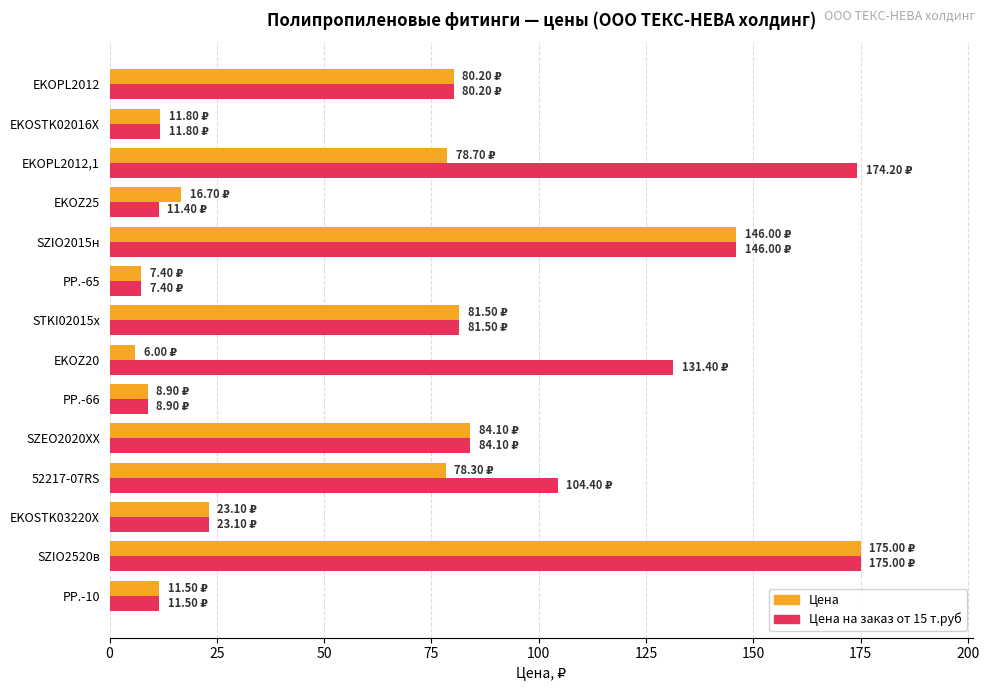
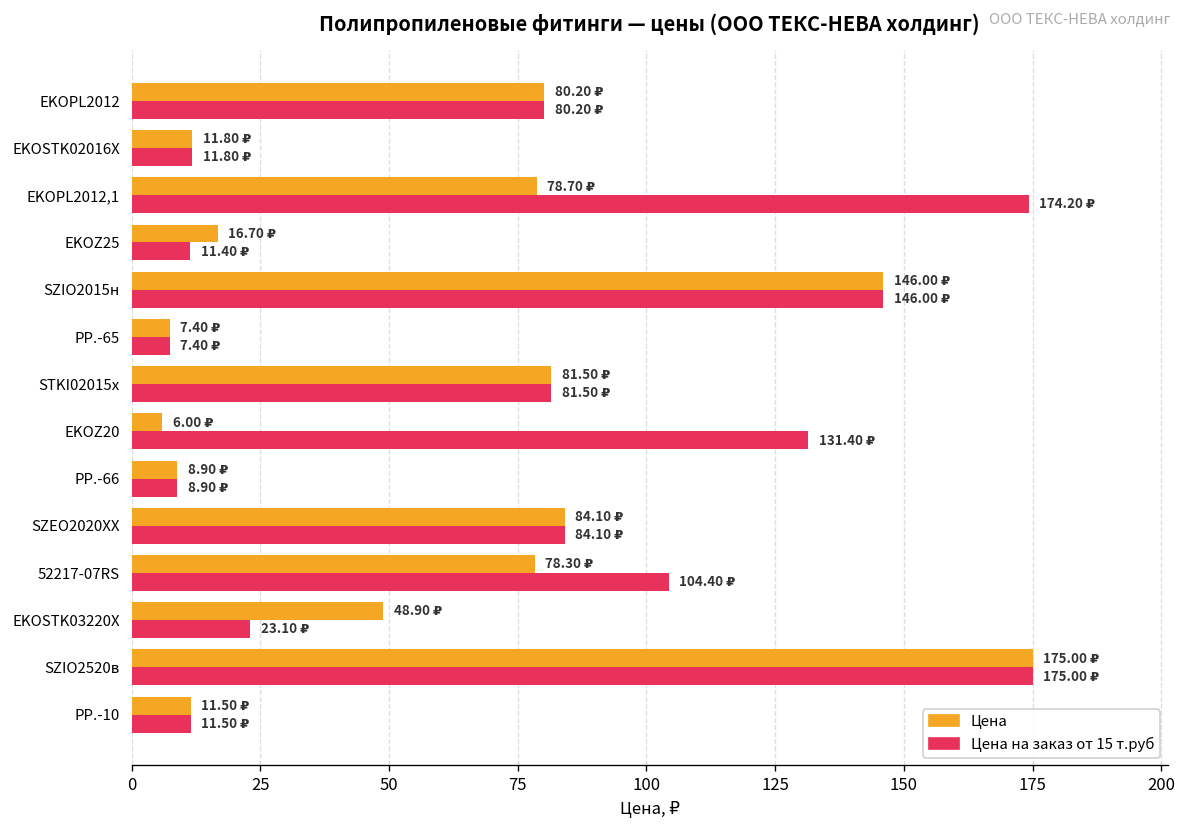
Цена, EKOSTK03220Х: 23.10 -> 48.90
